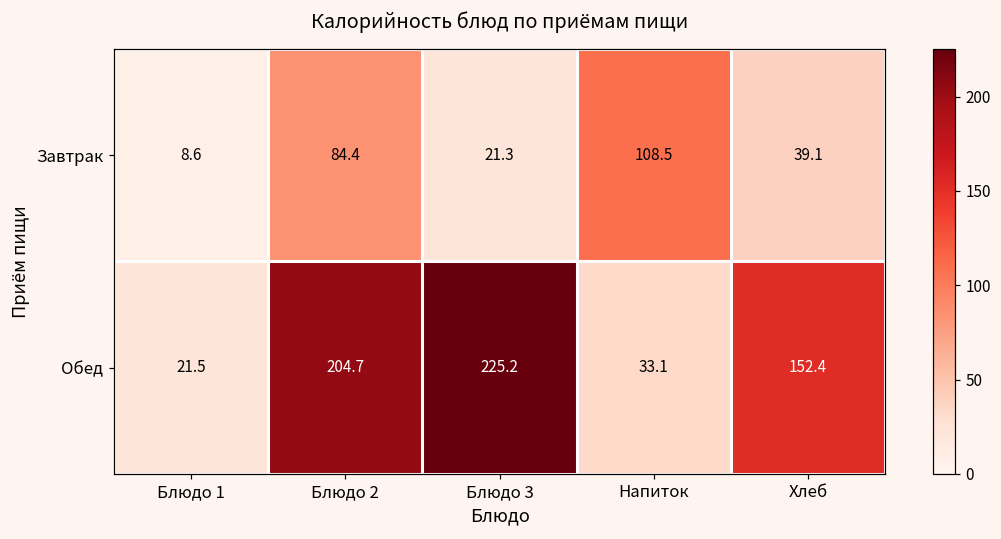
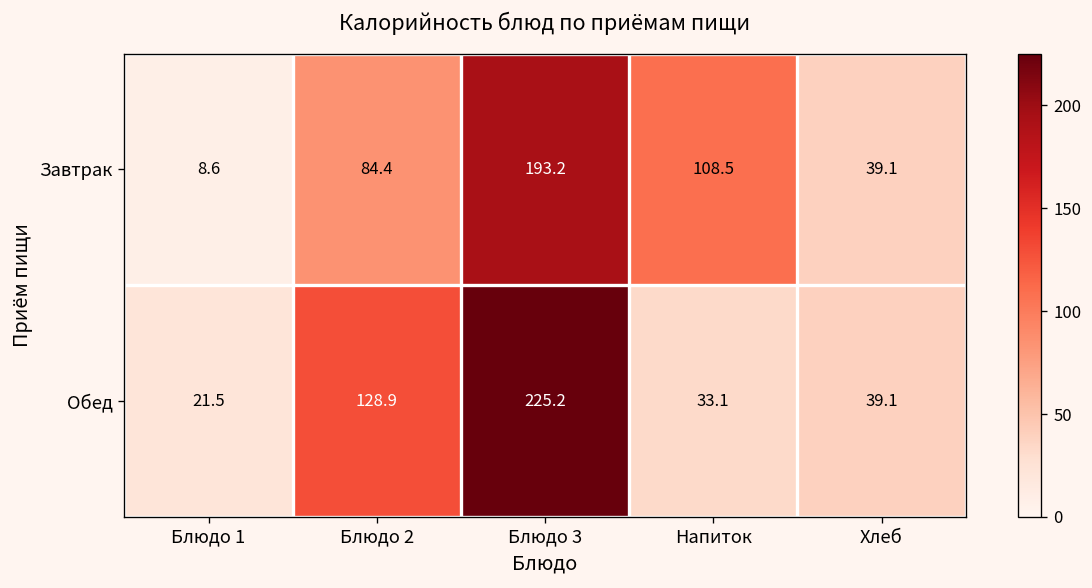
Завтрак, Блюдо 3: 21.3 -> 193.2
Обед, Блюдо 2: 204.7 -> 128.9
Обед, Хлеб: 152.4 -> 39.1
